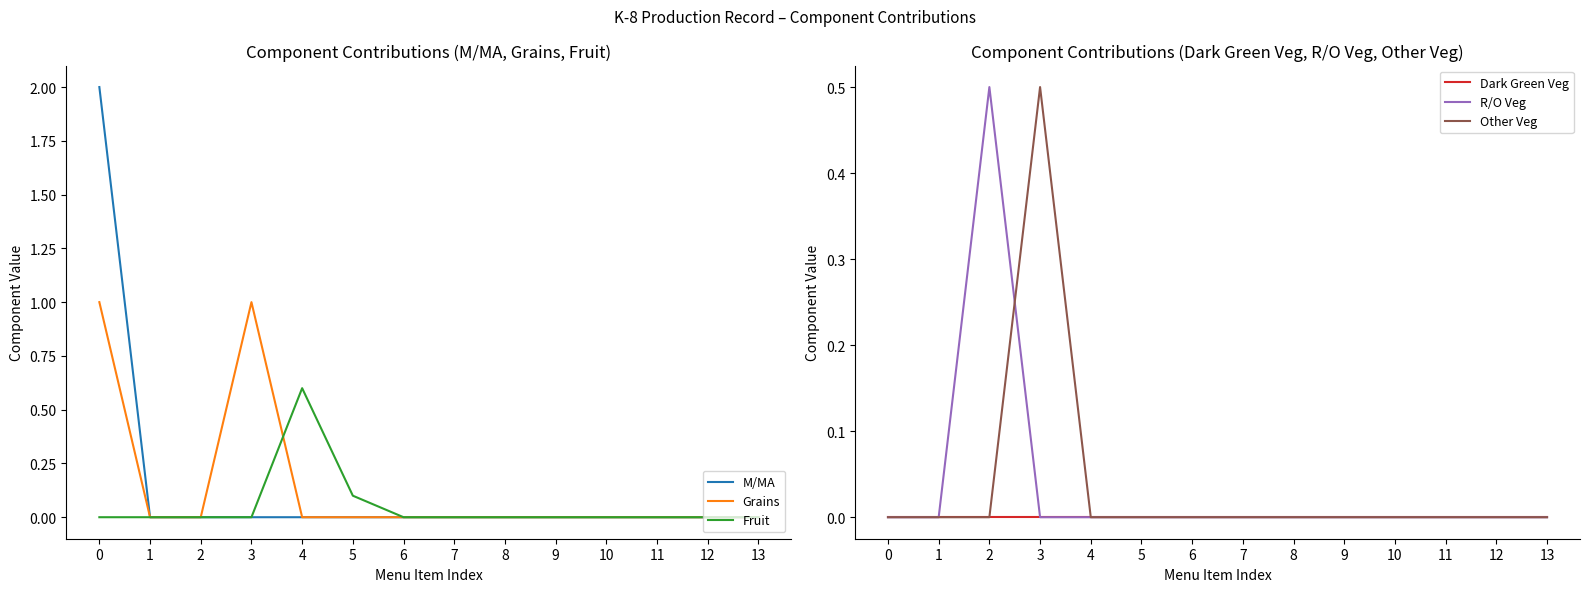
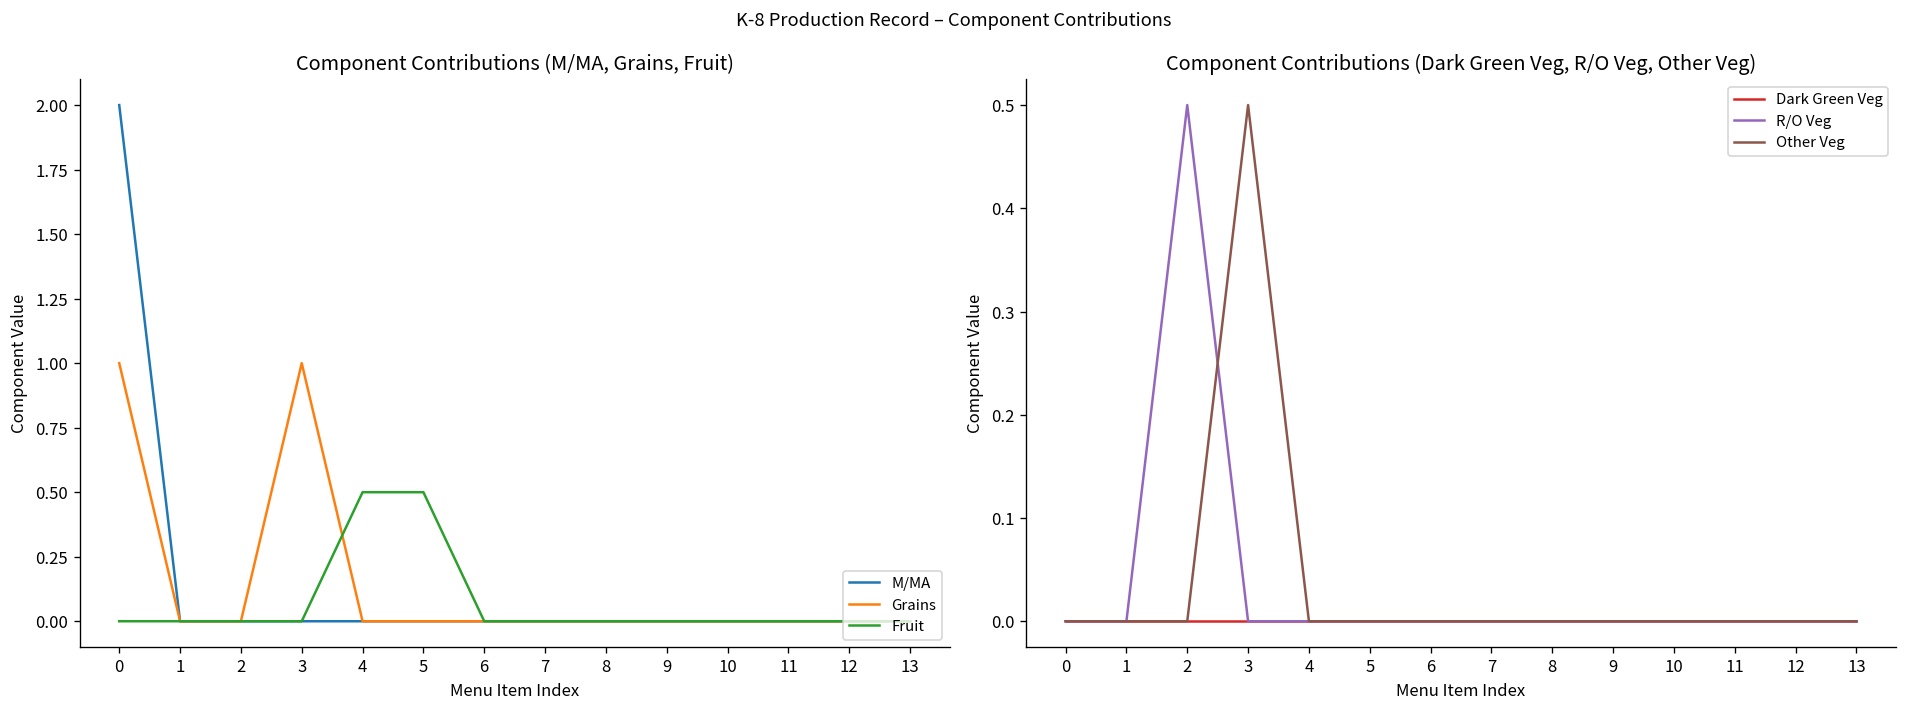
Component Contributions (M/MA, Grains, Fruit), Fruit, 4: 0.6 -> 0.5
Component Contributions (M/MA, Grains, Fruit), Fruit, 5: 0.1 -> 0.5
